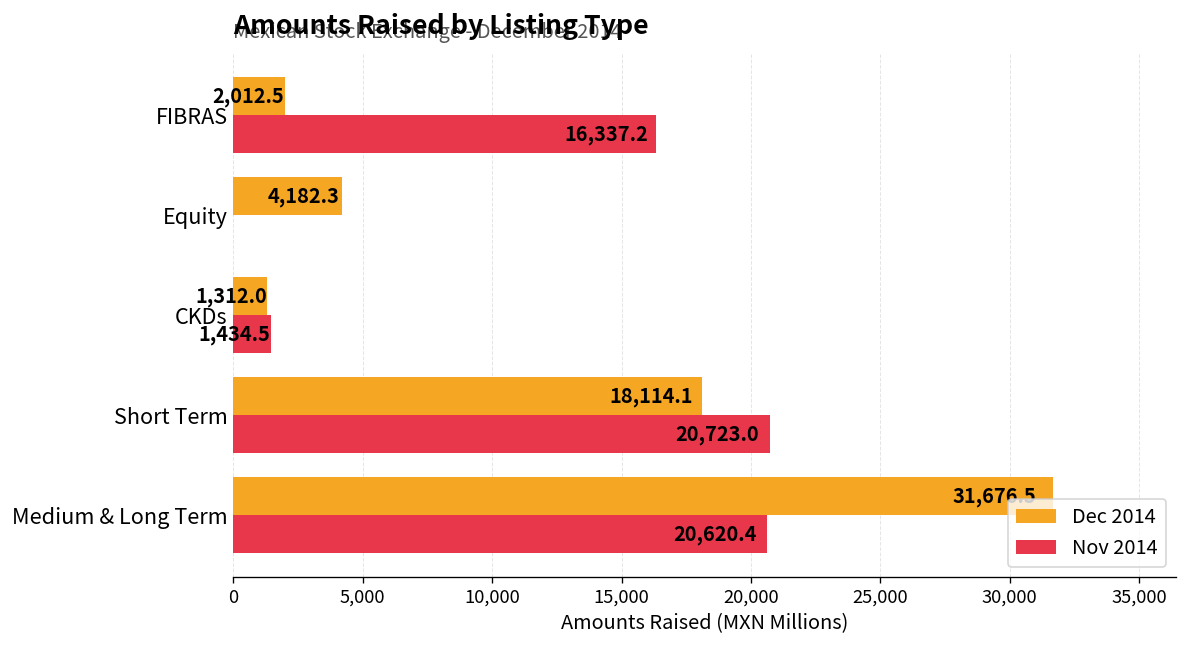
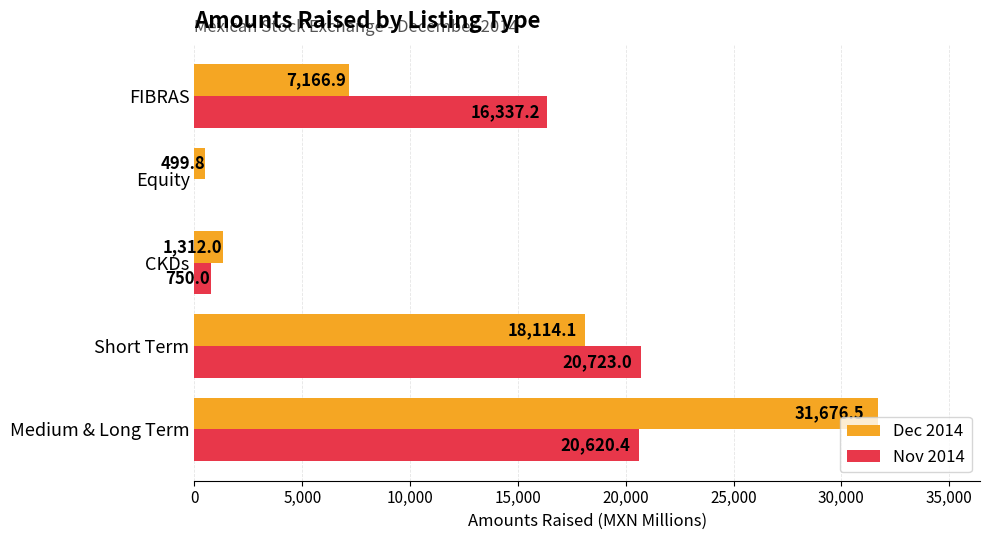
Dec 2014, FIBRAS: 2,012.5 -> 7,166.9
Dec 2014, Equity: 4,182.3 -> 499.8
Nov 2014, CKDs: 1,434.5 -> 750.0
